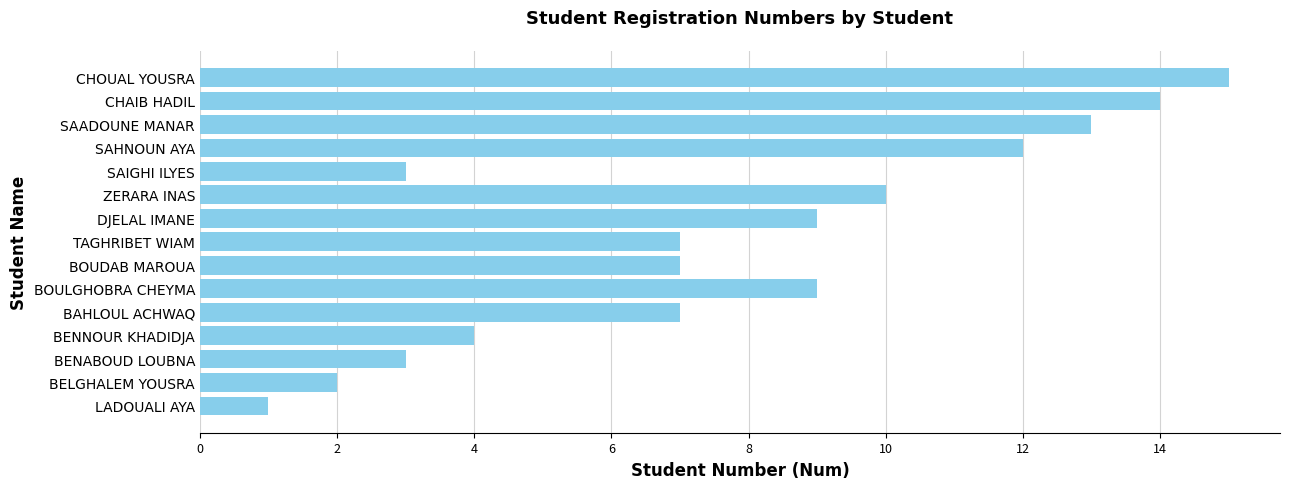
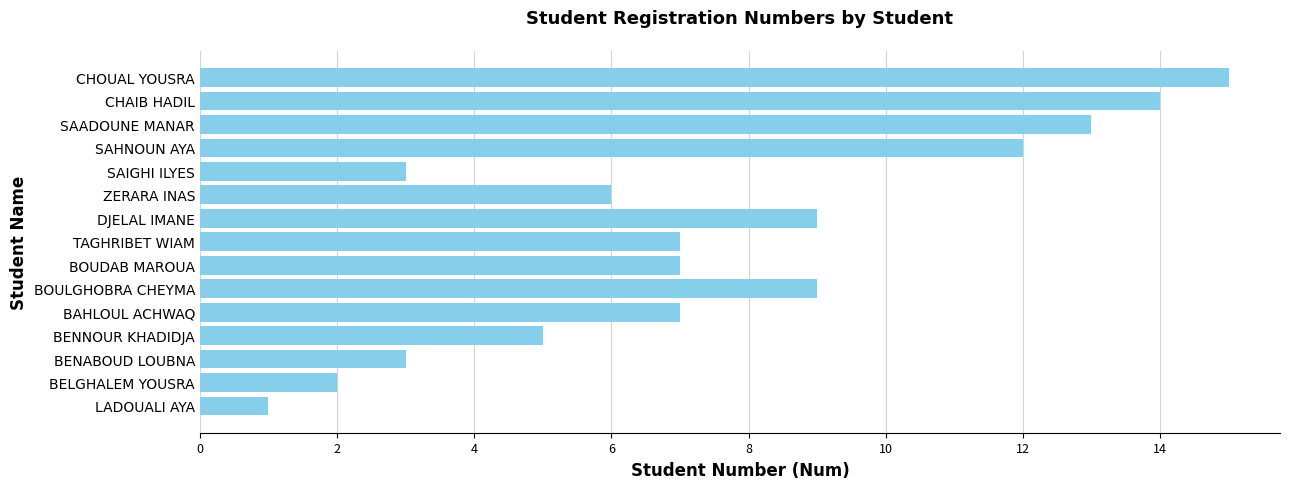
ZERARA INAS: 10 -> 6
BENNOUR KHADIDJA: 4 -> 5
